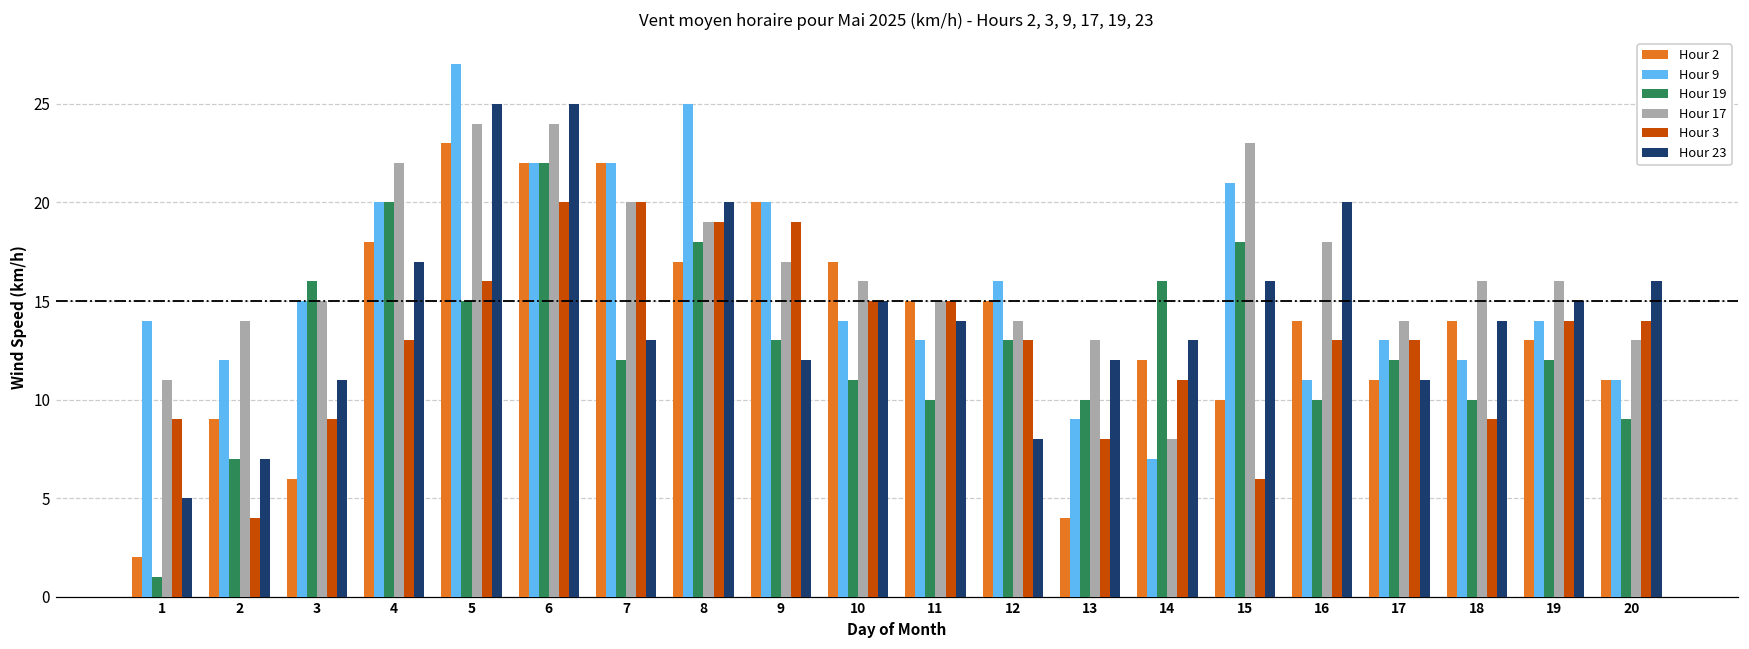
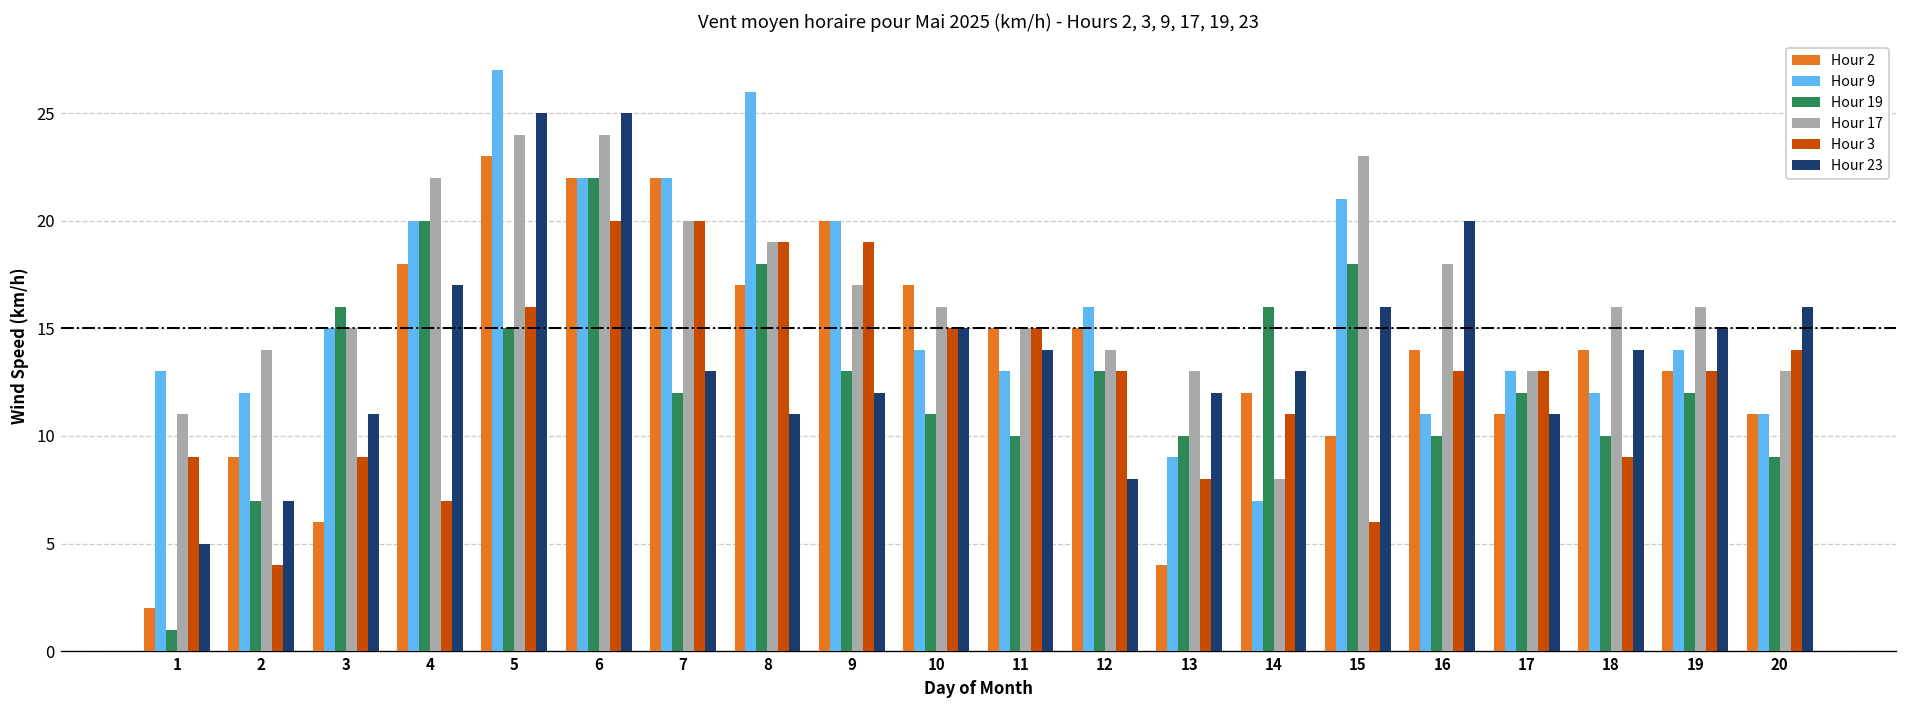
Hour 9, 1: 14 -> 13
Hour 3, 4: 13 -> 7
Hour 9, 8: 25 -> 26
Hour 23, 8: 20 -> 11
Hour 17, 17: 14 -> 13
Hour 3, 19: 14 -> 13
